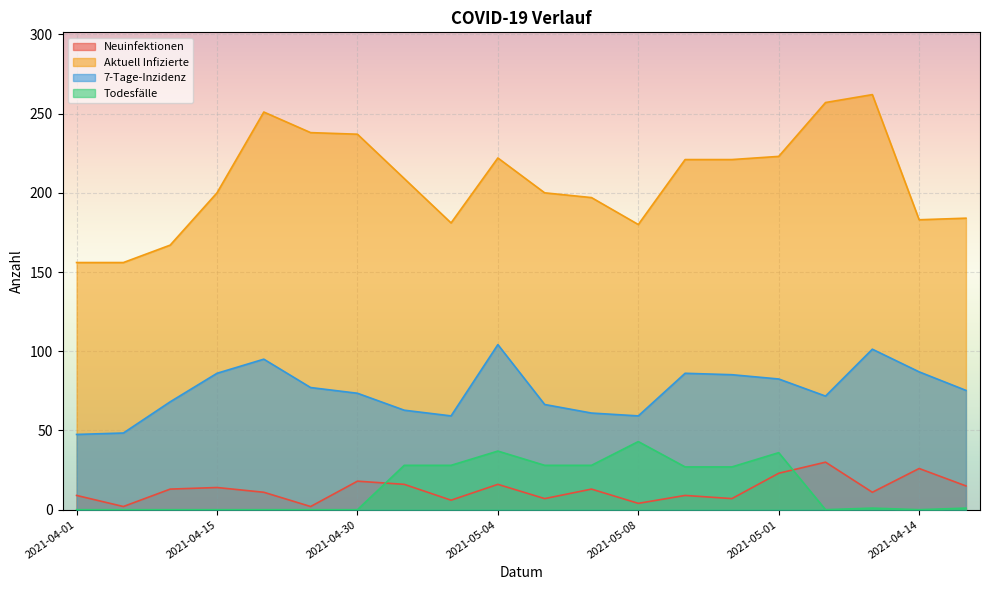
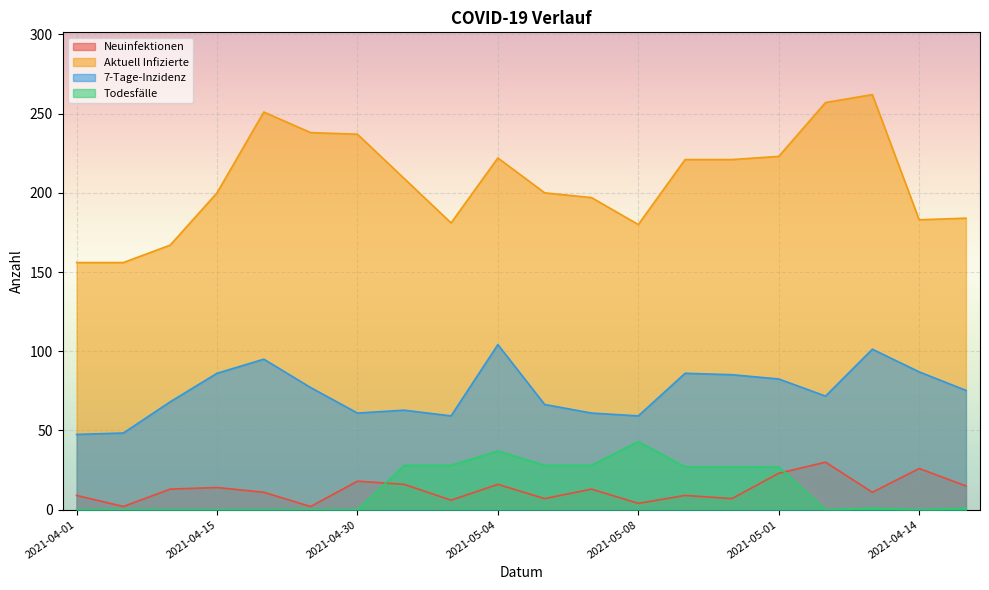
7-Tage-Inzidenz, 2021-04-30: 74 -> 61
Todesfälle, 2021-05-01: 36 -> 27
